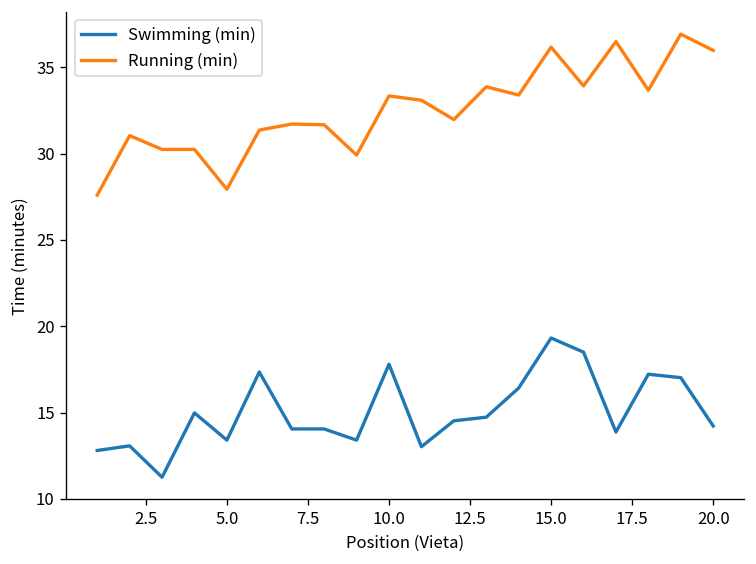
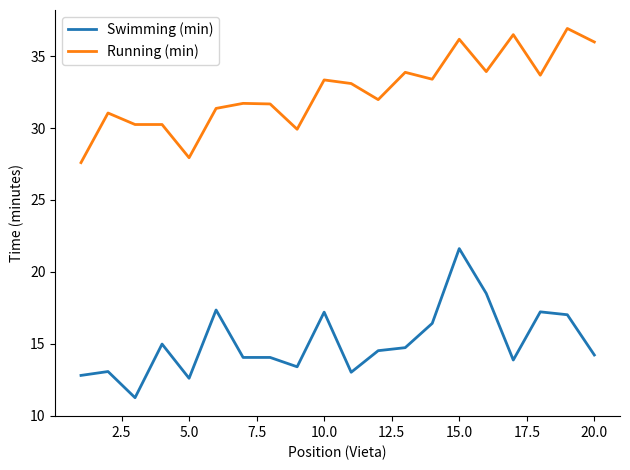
Swimming (min), 5.0: 13.4 -> 12.6
Swimming (min), 10.0: 17.8 -> 17.2
Swimming (min), 15.0: 19.3 -> 21.6
